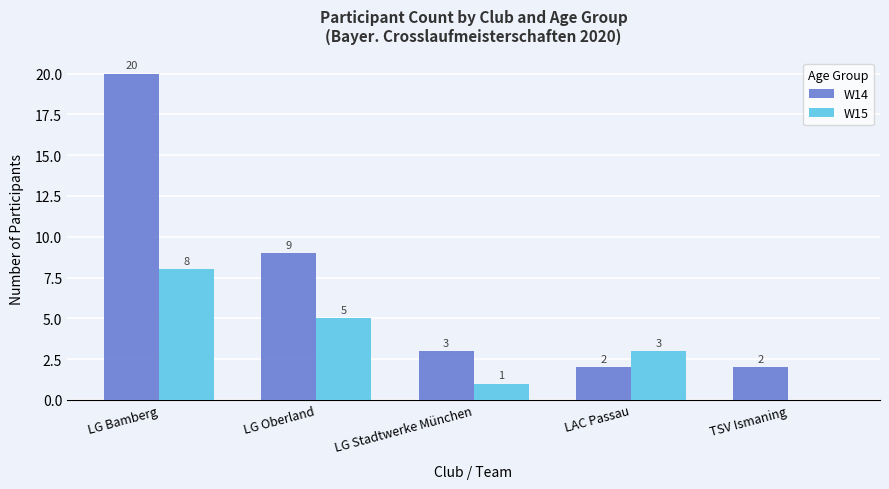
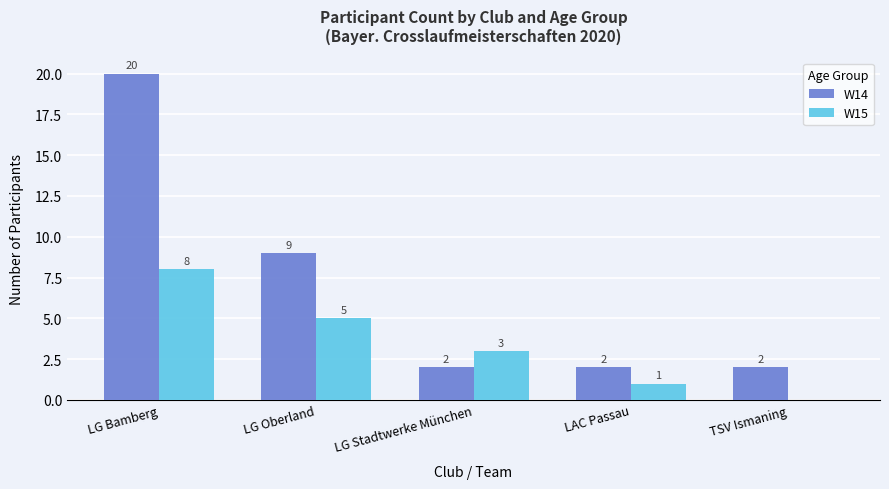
W14, LG Stadtwerke München: 3 -> 2
W15, LG Stadtwerke München: 1 -> 3
W15, LAC Passau: 3 -> 1
